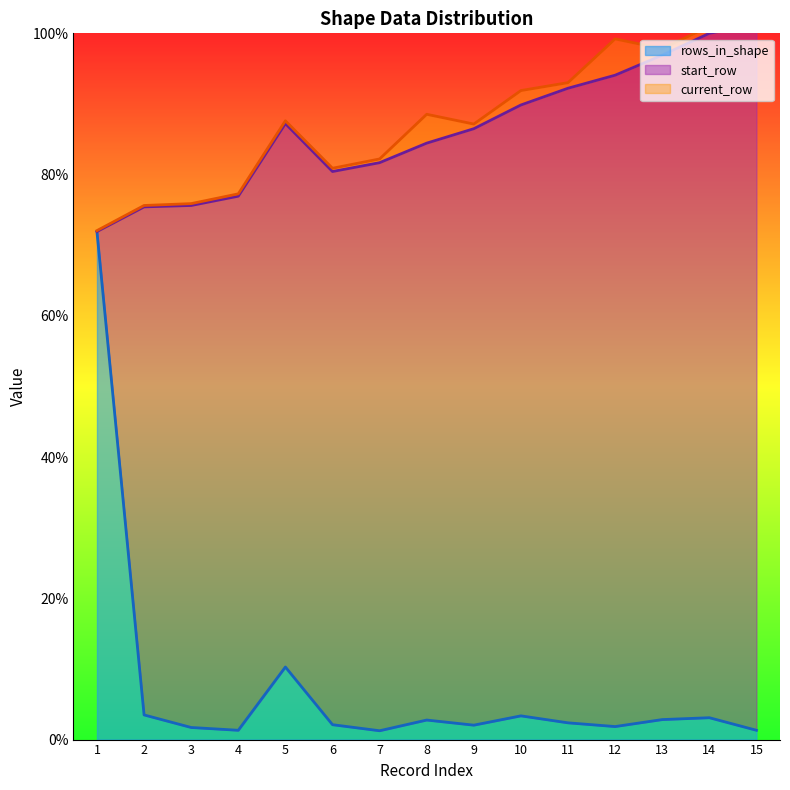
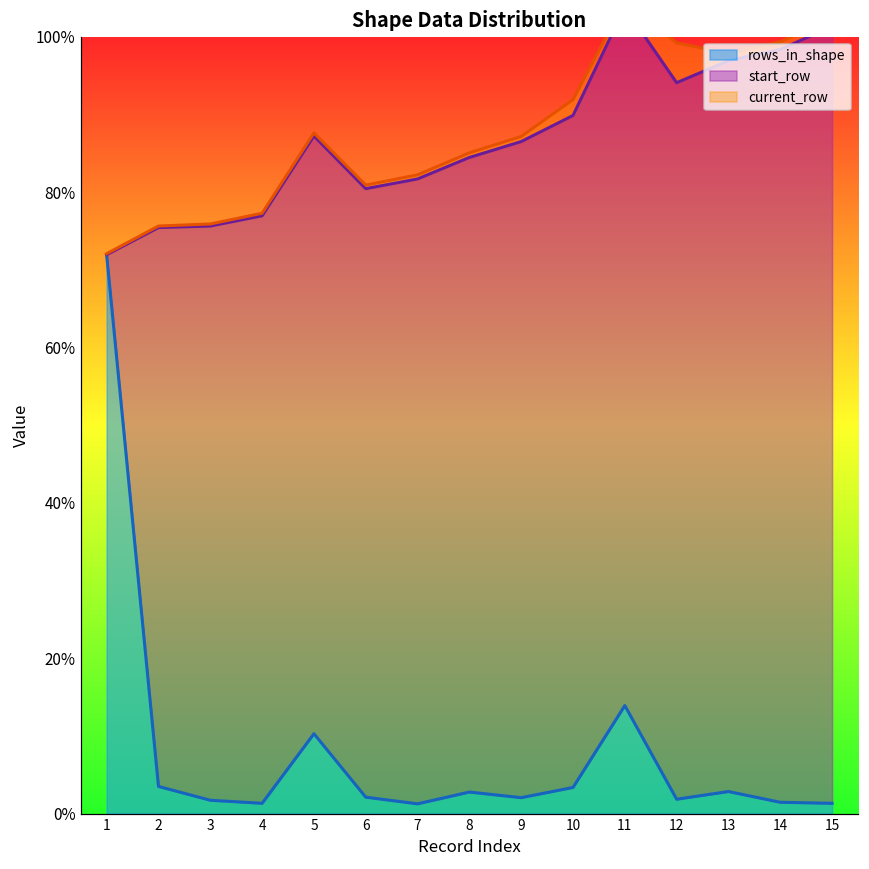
current_row, 8: 4% -> 1%
rows_in_shape, 11: 2% -> 14%
rows_in_shape, 14: 3% -> 1%
